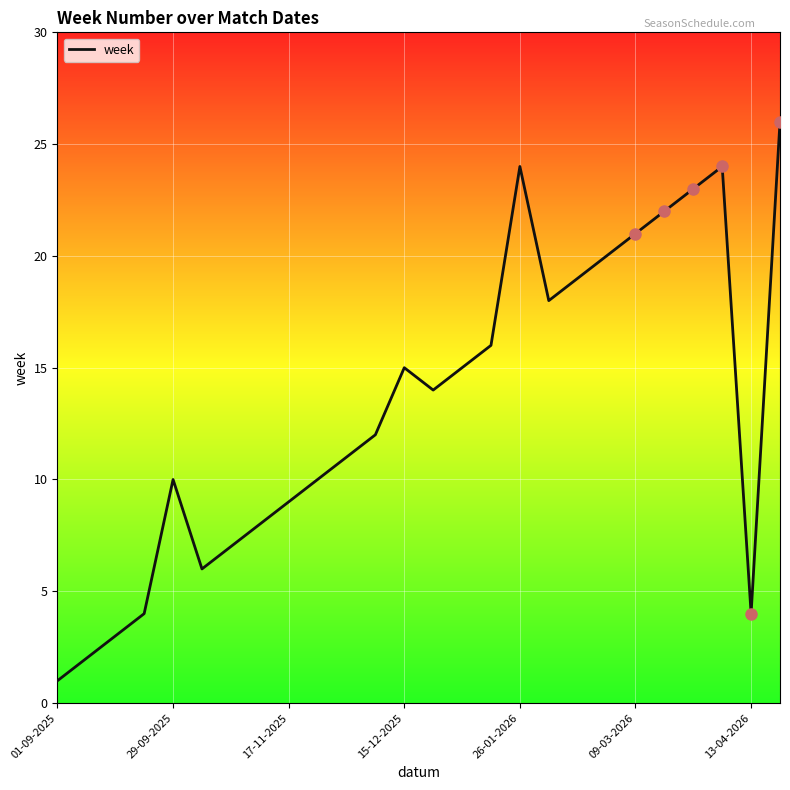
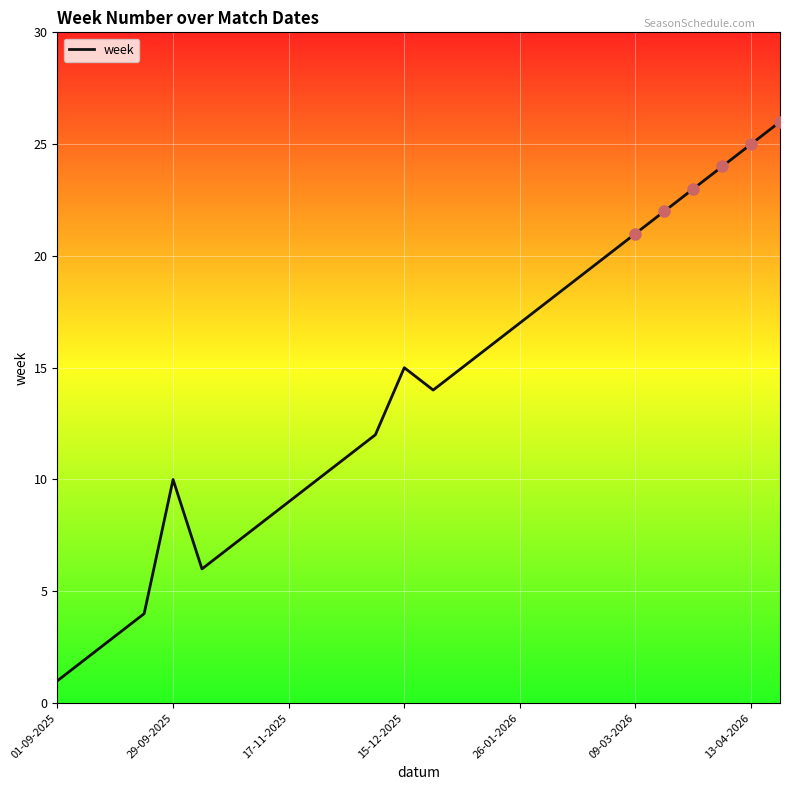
week, 26-01-2026: 24 -> 17
week, 13-04-2026: 4 -> 25
